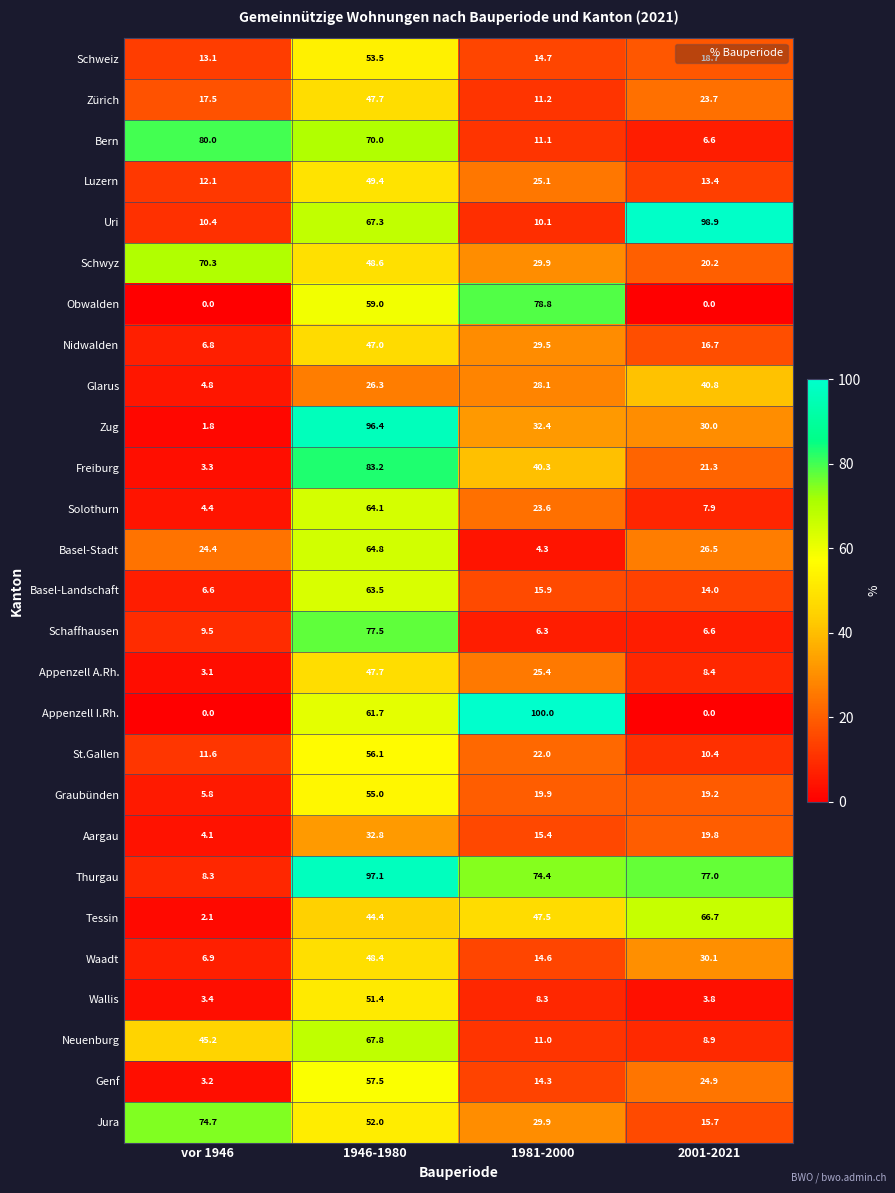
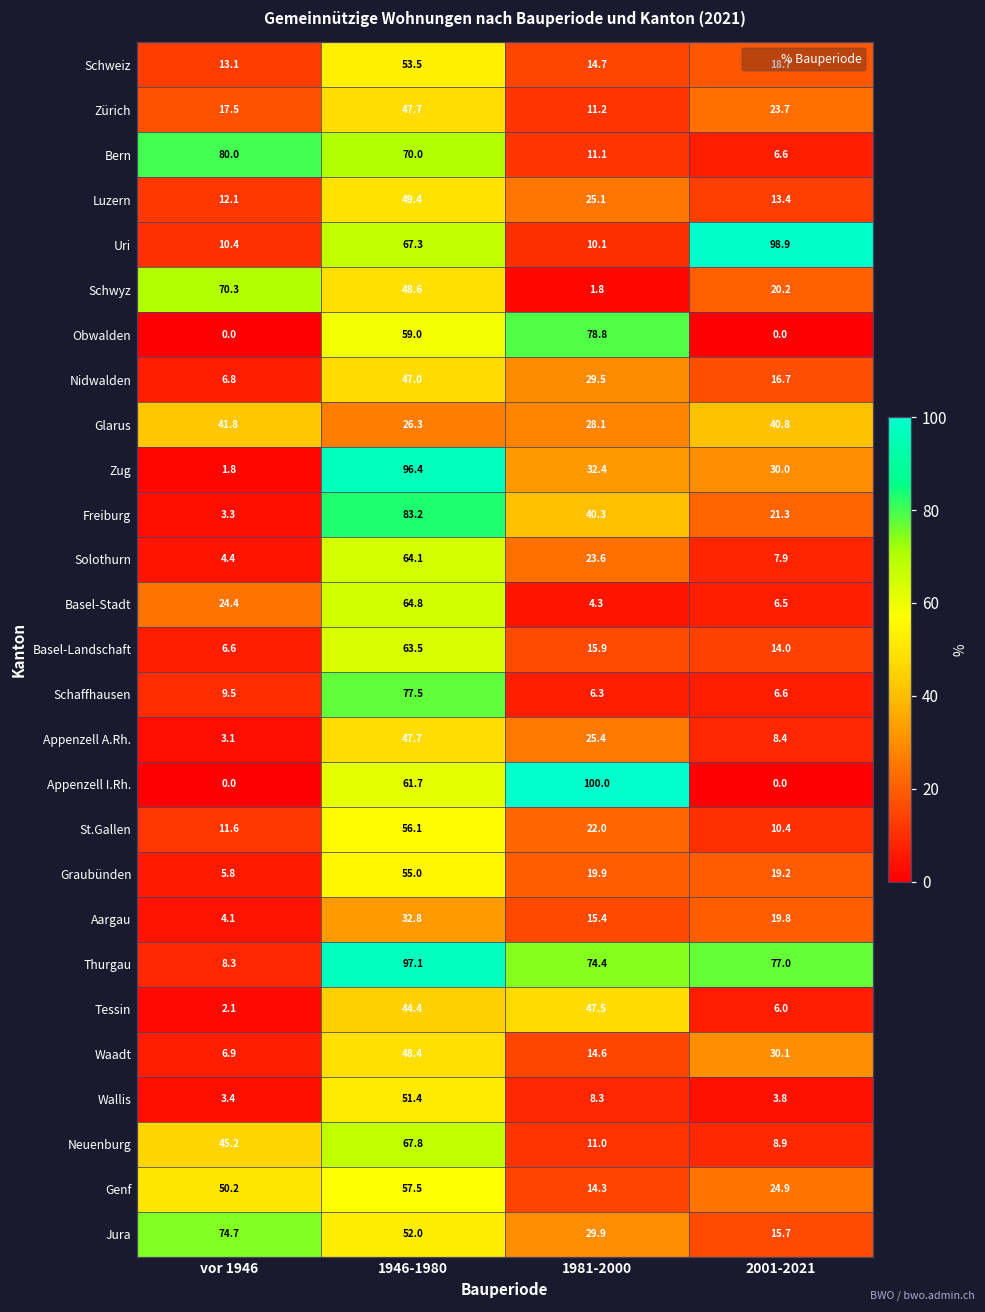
Schwyz, 1981-2000: 29.9 -> 1.8
Glarus, vor 1946: 4.8 -> 41.8
Basel-Stadt, 2001-2021: 26.5 -> 6.5
Tessin, 2001-2021: 66.7 -> 6.0
Genf, vor 1946: 3.2 -> 50.2
